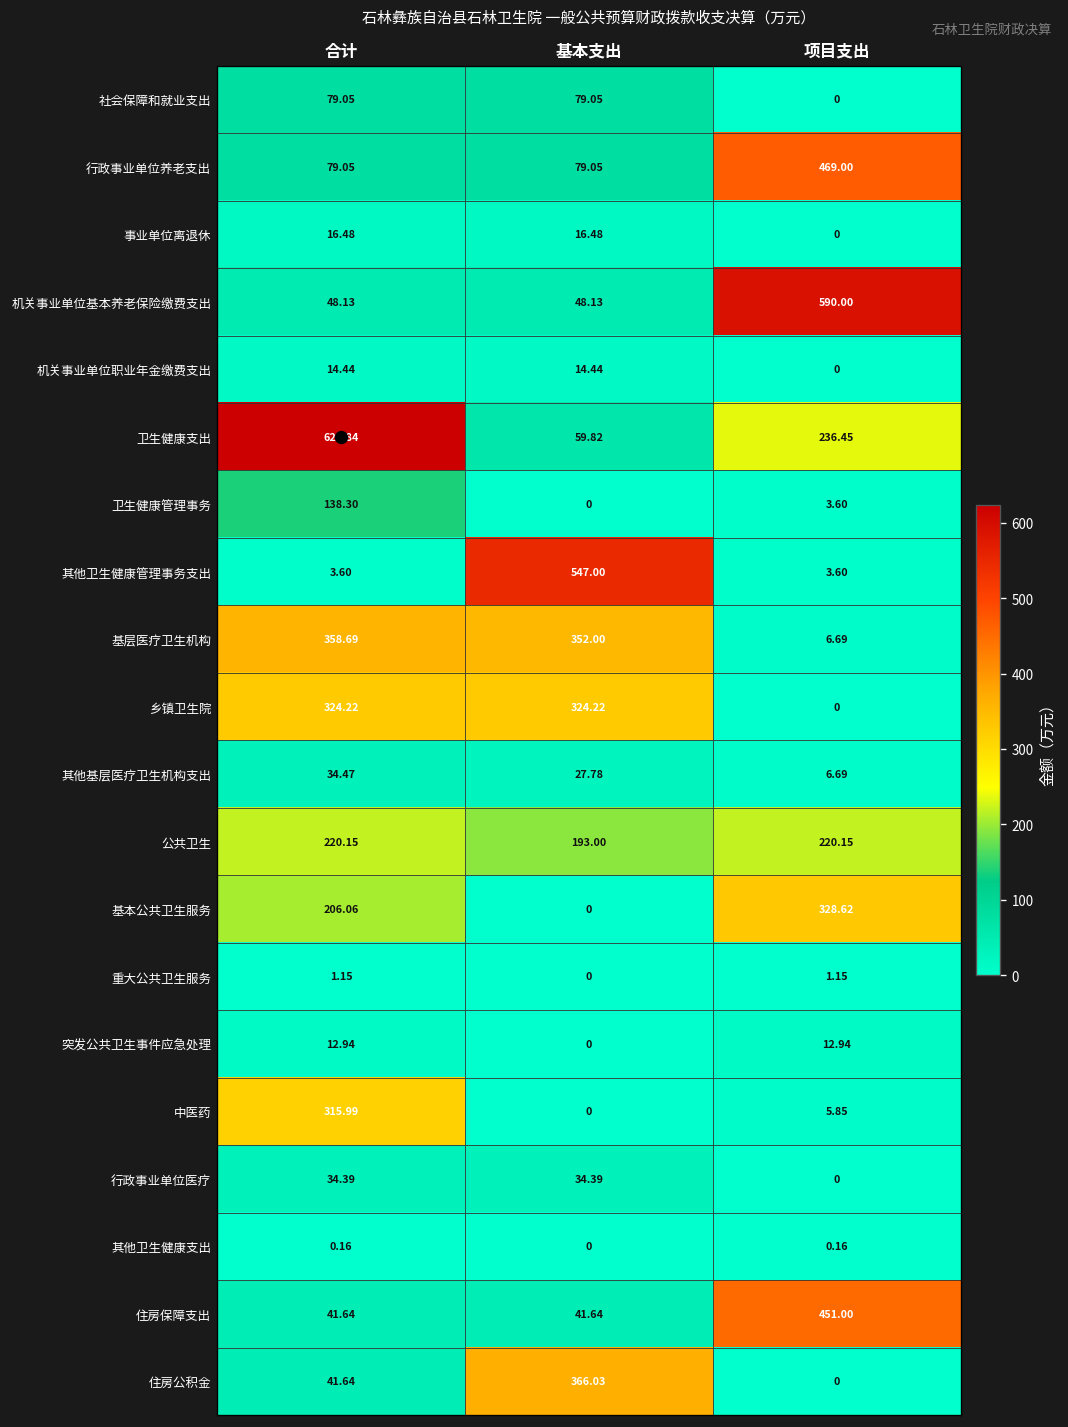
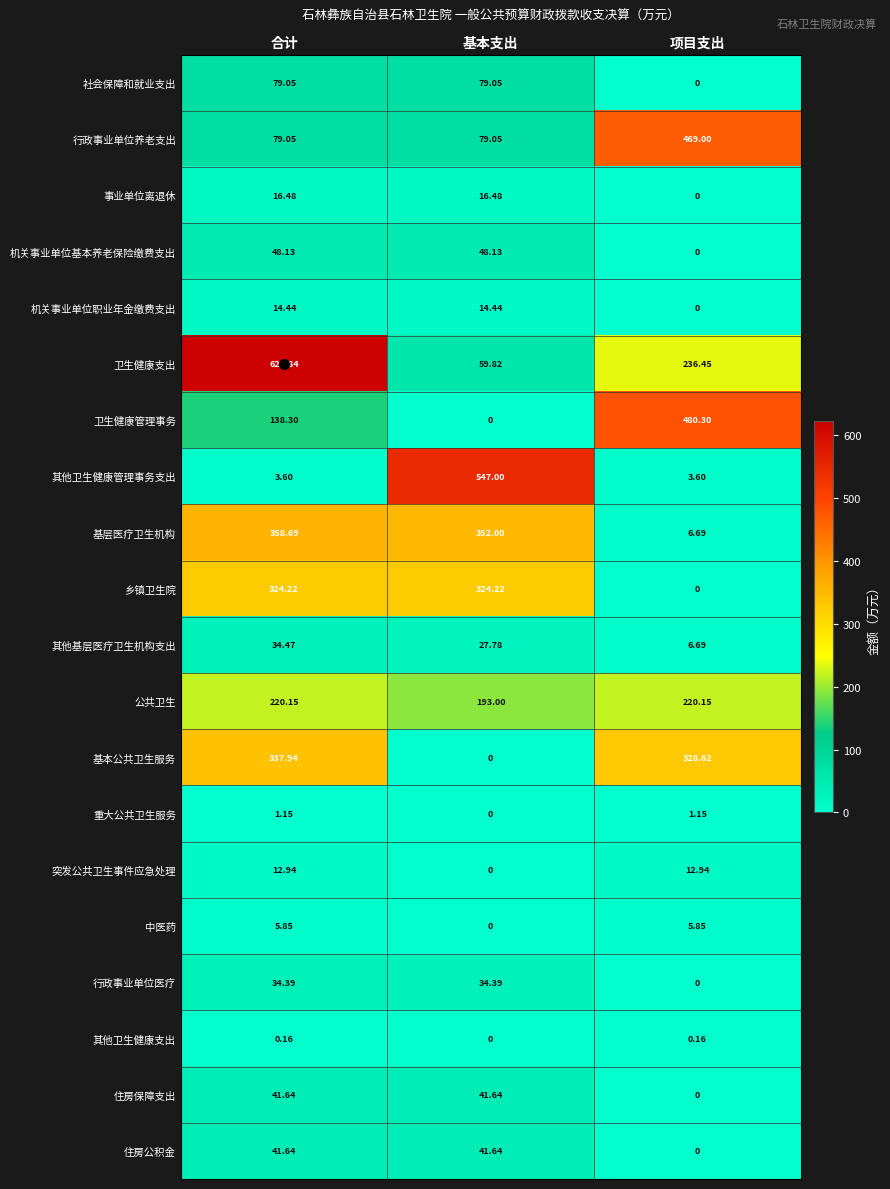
机关事业单位基本养老保险缴费支出, 项目支出: 590.00 -> 0
卫生健康管理事务, 项目支出: 3.60 -> 480.30
基本公共卫生服务, 合计: 206.06 -> 337.94
中医药, 合计: 315.99 -> 5.85
住房保障支出, 项目支出: 451.00 -> 0
住房公积金, 基本支出: 366.03 -> 41.64
